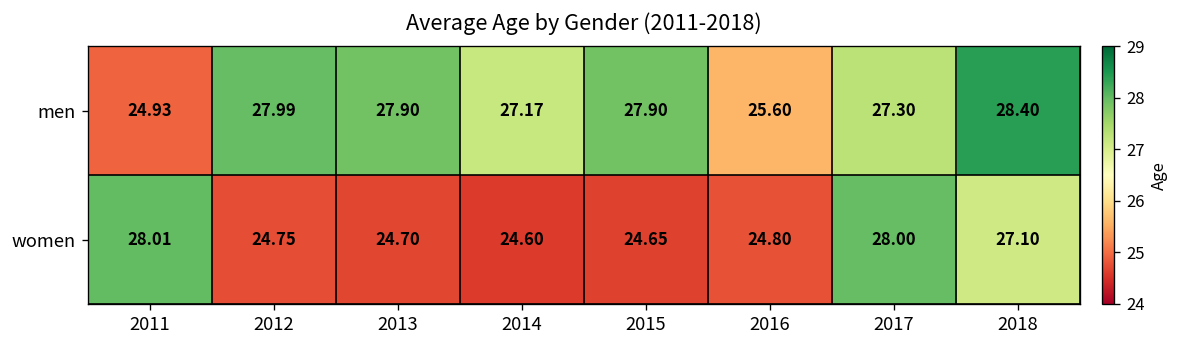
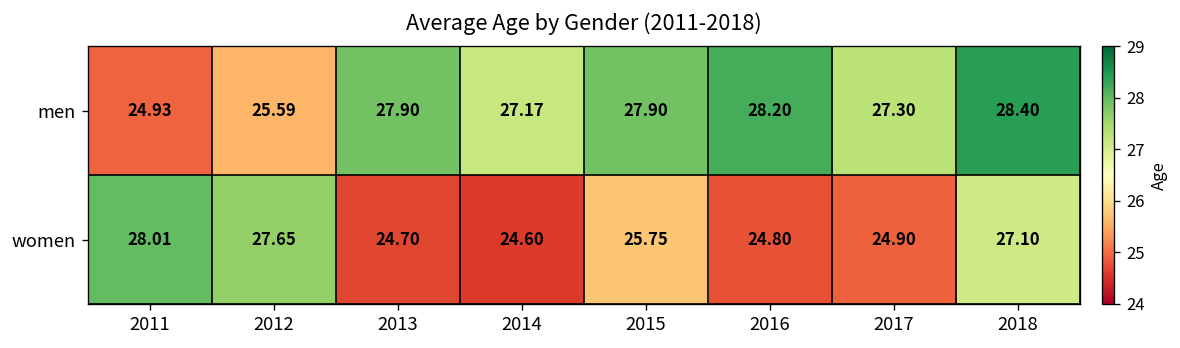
men, 2012: 27.99 -> 25.59
men, 2016: 25.60 -> 28.20
women, 2012: 24.75 -> 27.65
women, 2015: 24.65 -> 25.75
women, 2017: 28.00 -> 24.90
